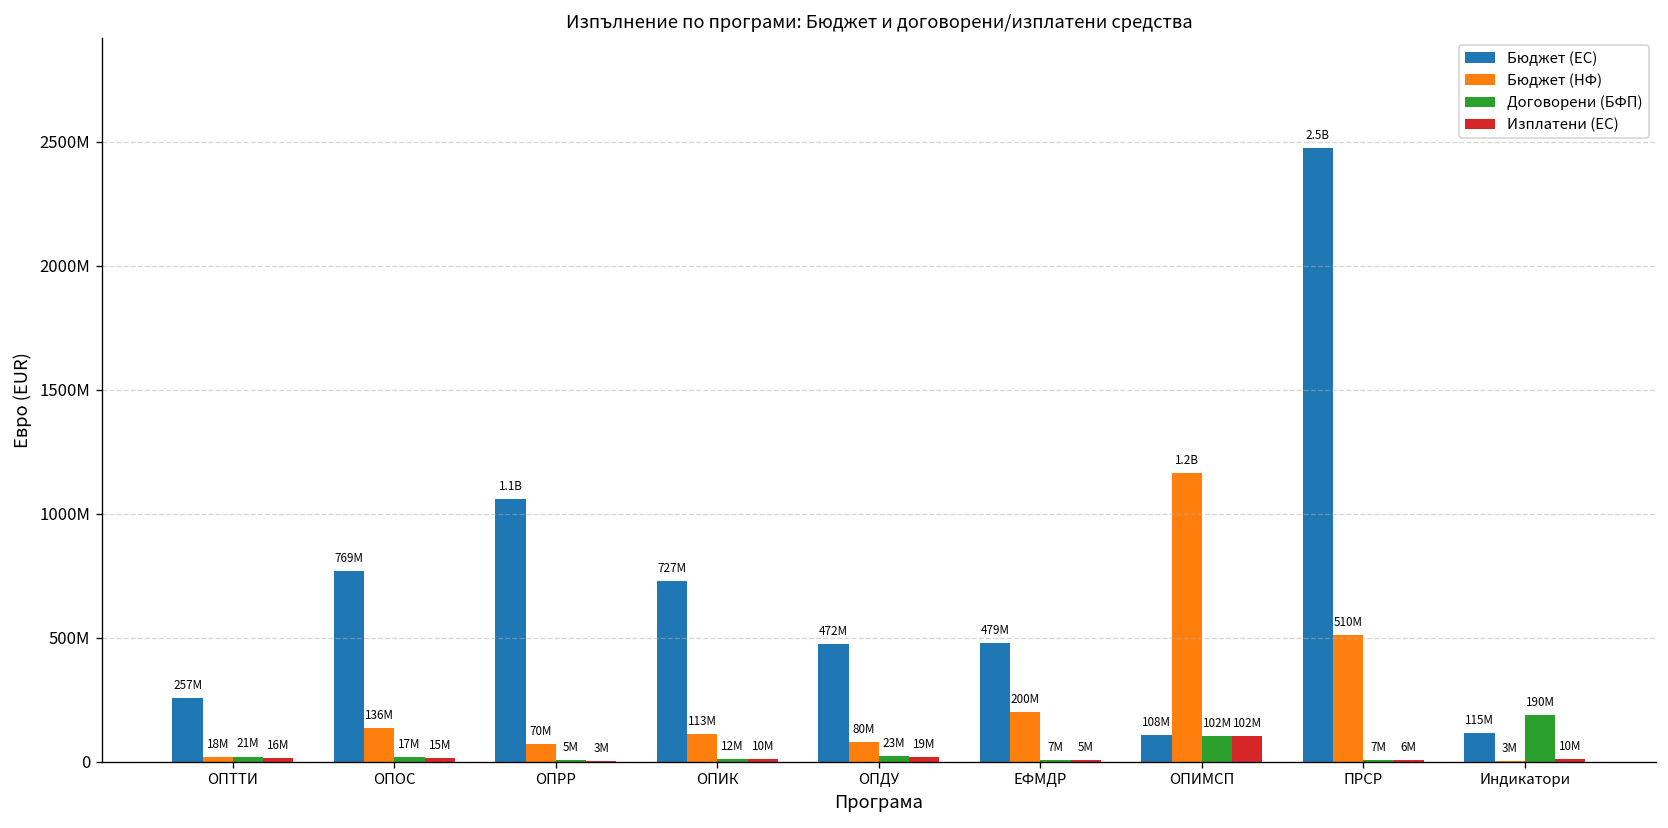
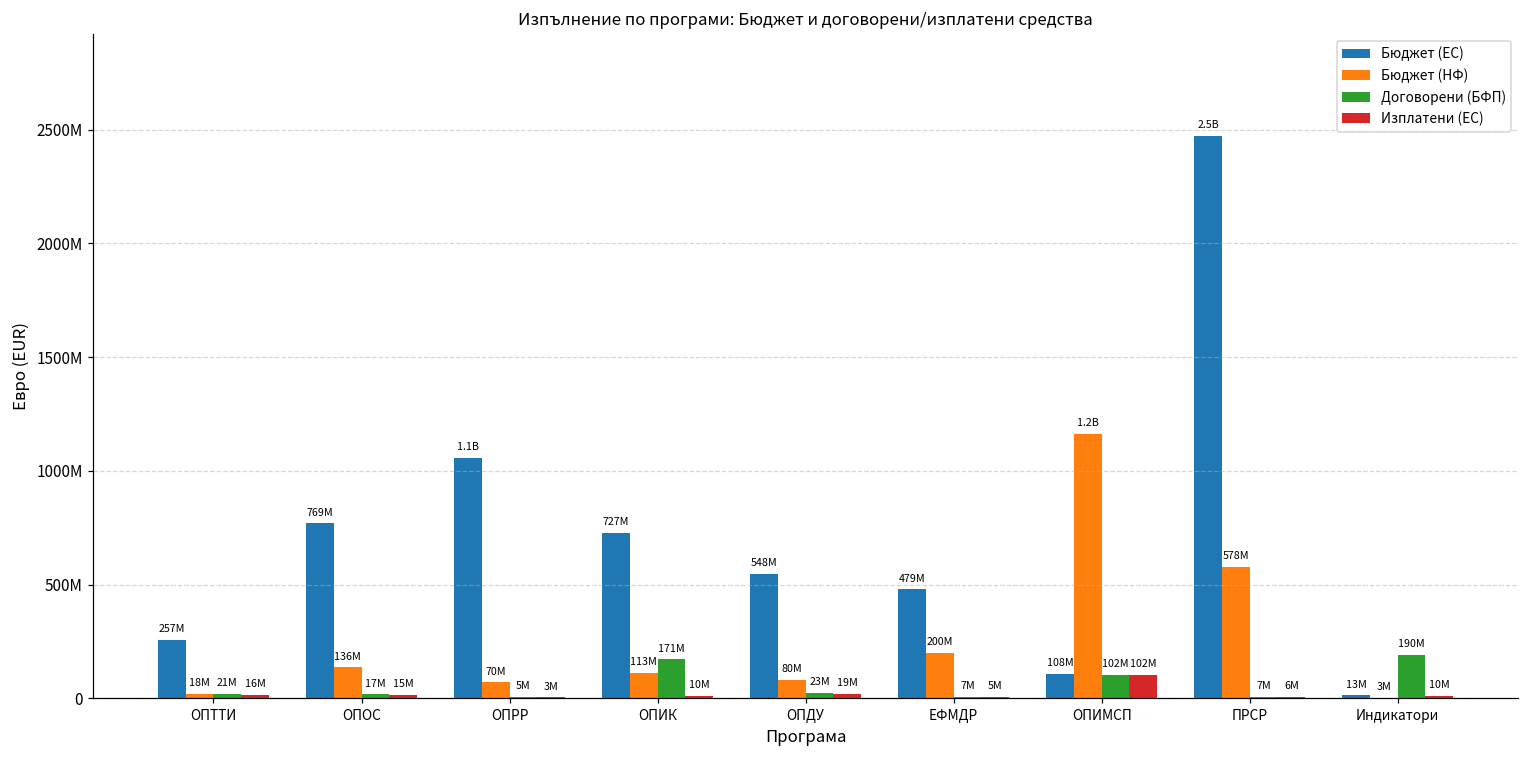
Договорени (БФП), ОПИК: 12M -> 171M
Бюджет (ЕС), ОПДУ: 472M -> 548M
Бюджет (НФ), ПРСР: 510M -> 578M
Бюджет (ЕС), Индикатори: 115M -> 13M
